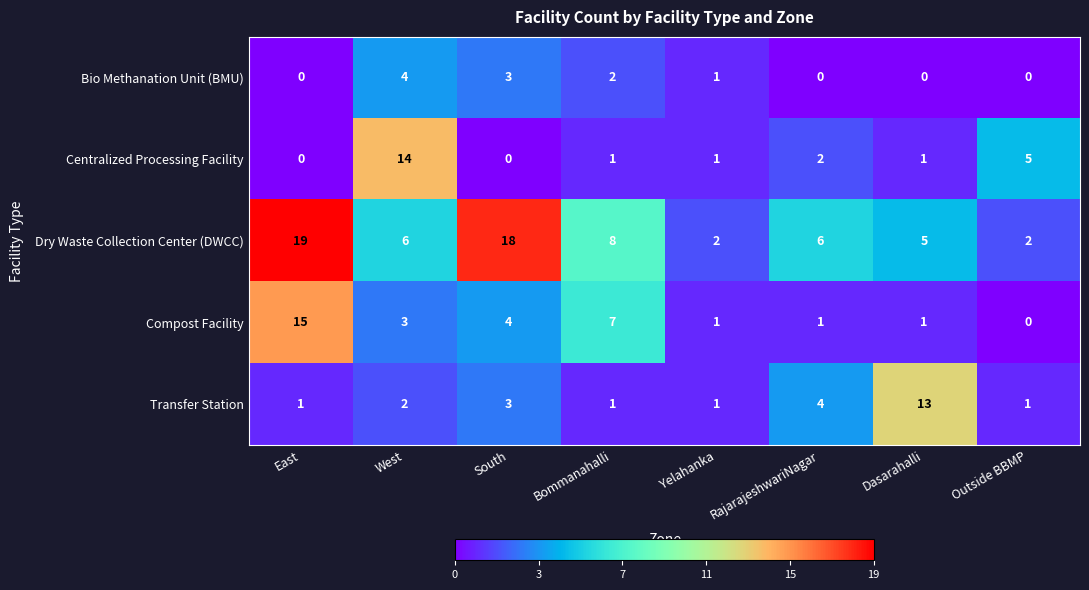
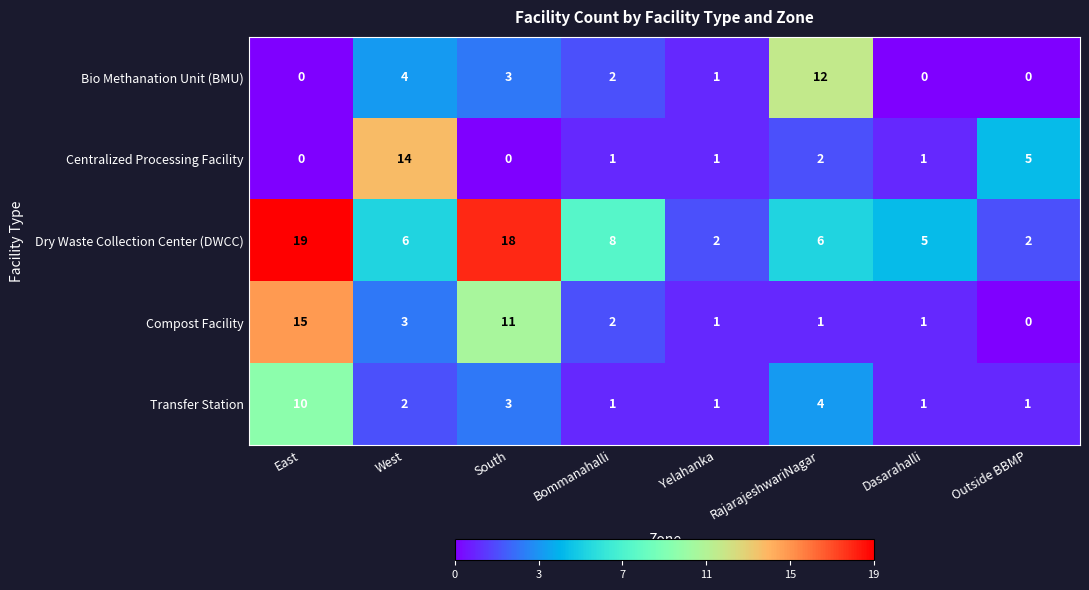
Bio Methanation Unit (BMU), RajarajeshwariNagar: 0 -> 12
Compost Facility, South: 4 -> 11
Compost Facility, Bommanahalli: 7 -> 2
Transfer Station, East: 1 -> 10
Transfer Station, Dasarahalli: 13 -> 1
